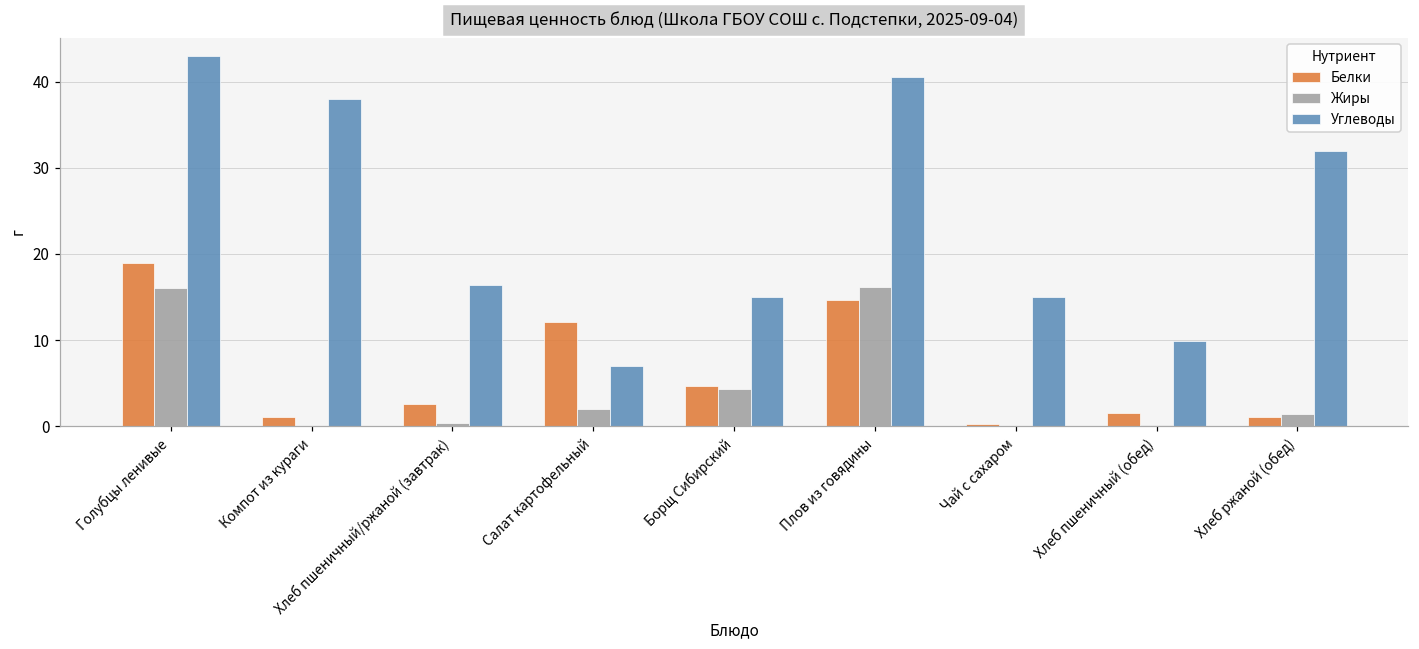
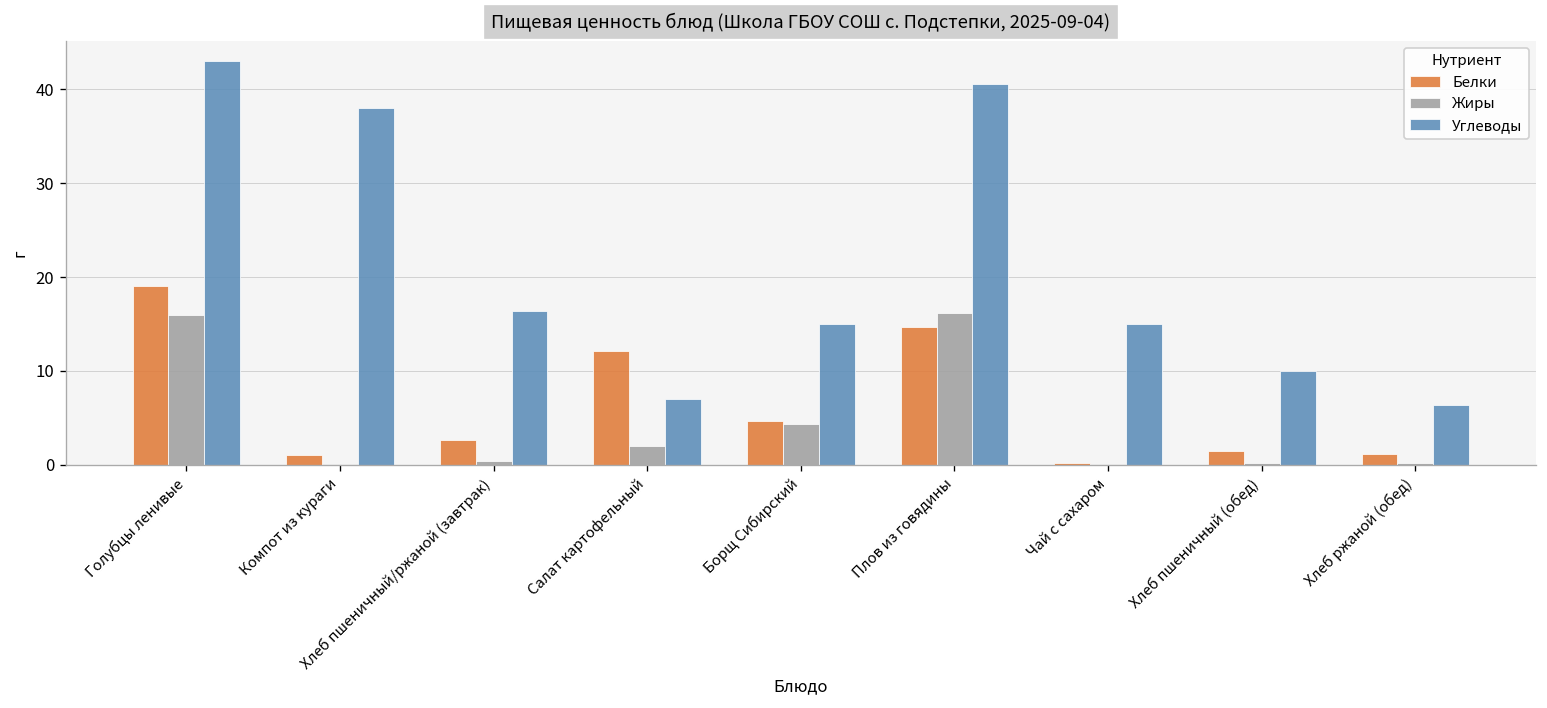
Жиры, Хлеб ржаной (обед): 1 -> 0
Углеводы, Хлеб ржаной (обед): 32 -> 6
